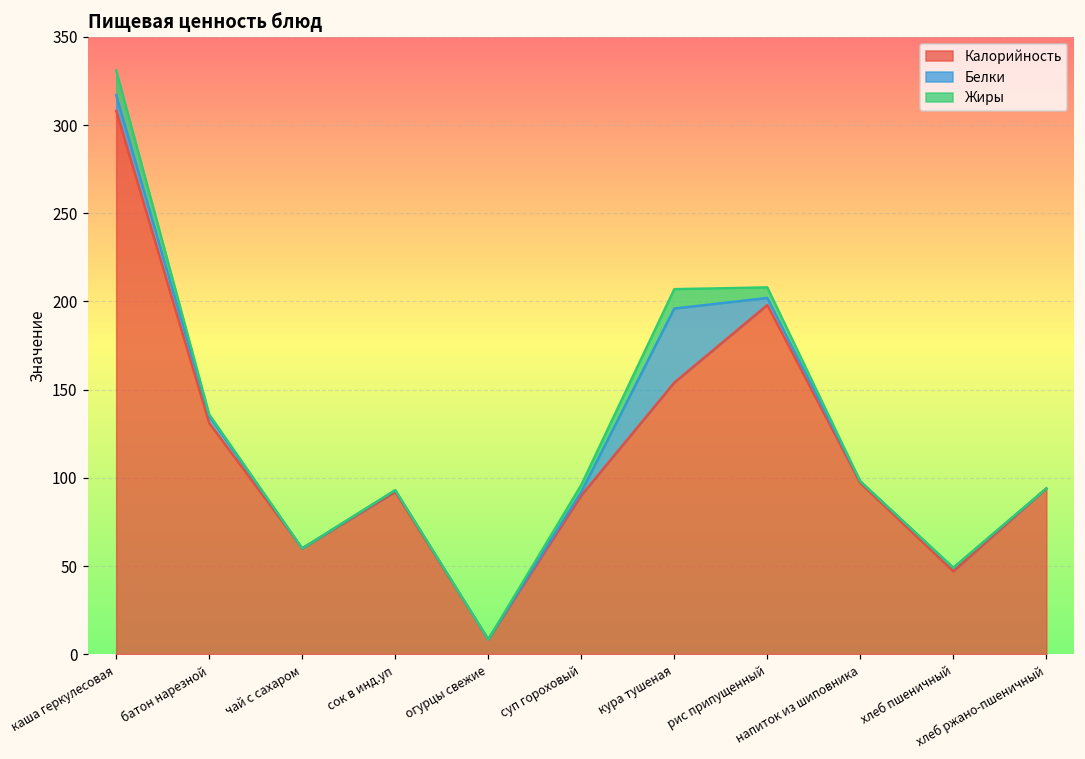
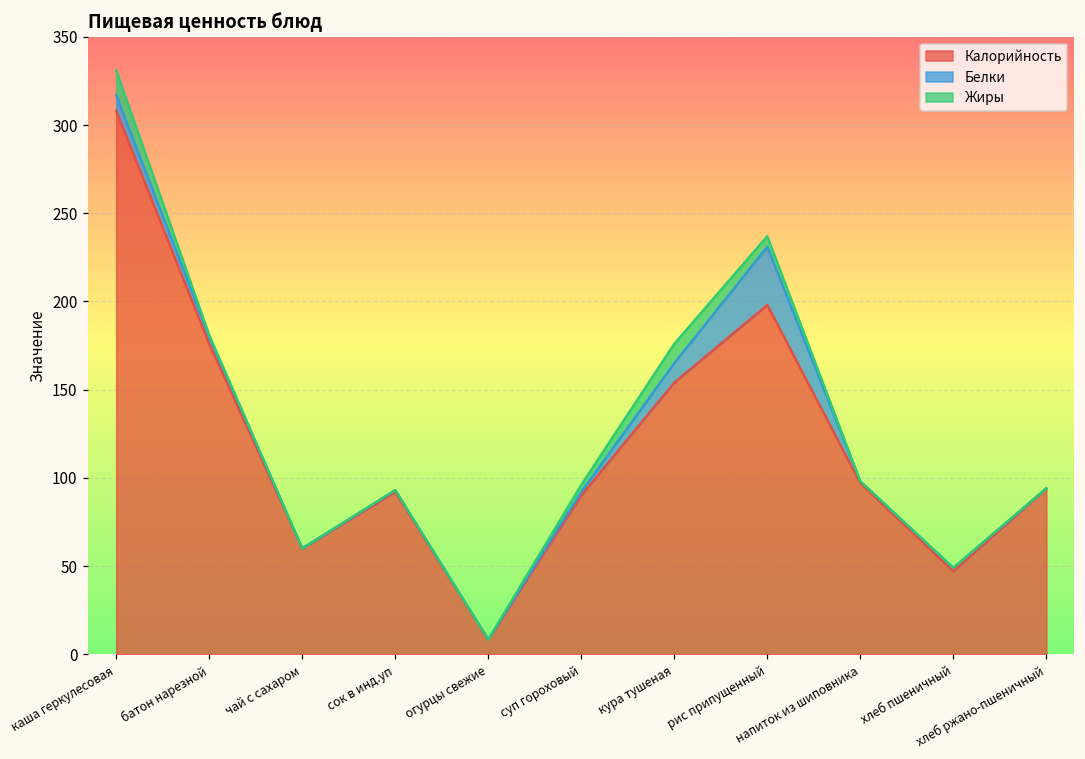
Калорийность, батон нарезной: 131 -> 176
Белки, кура тушеная: 42 -> 11
Белки, рис припущенный: 4 -> 33
